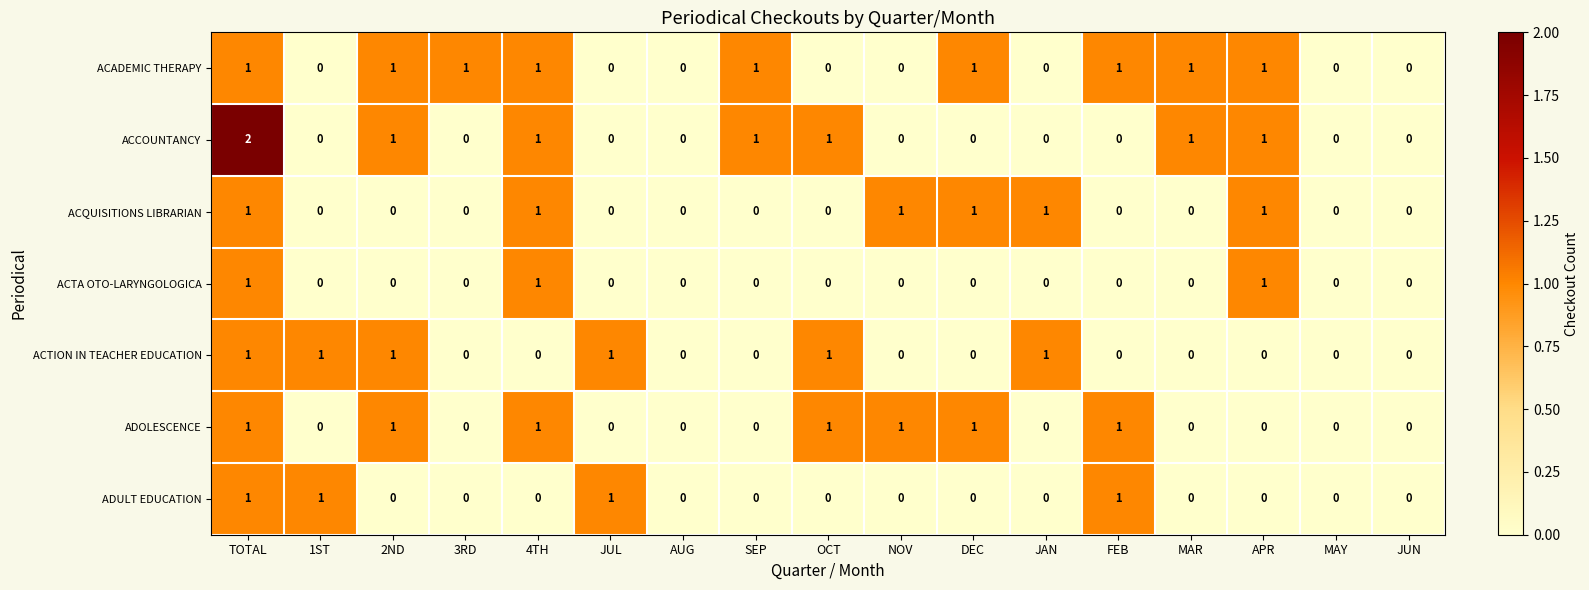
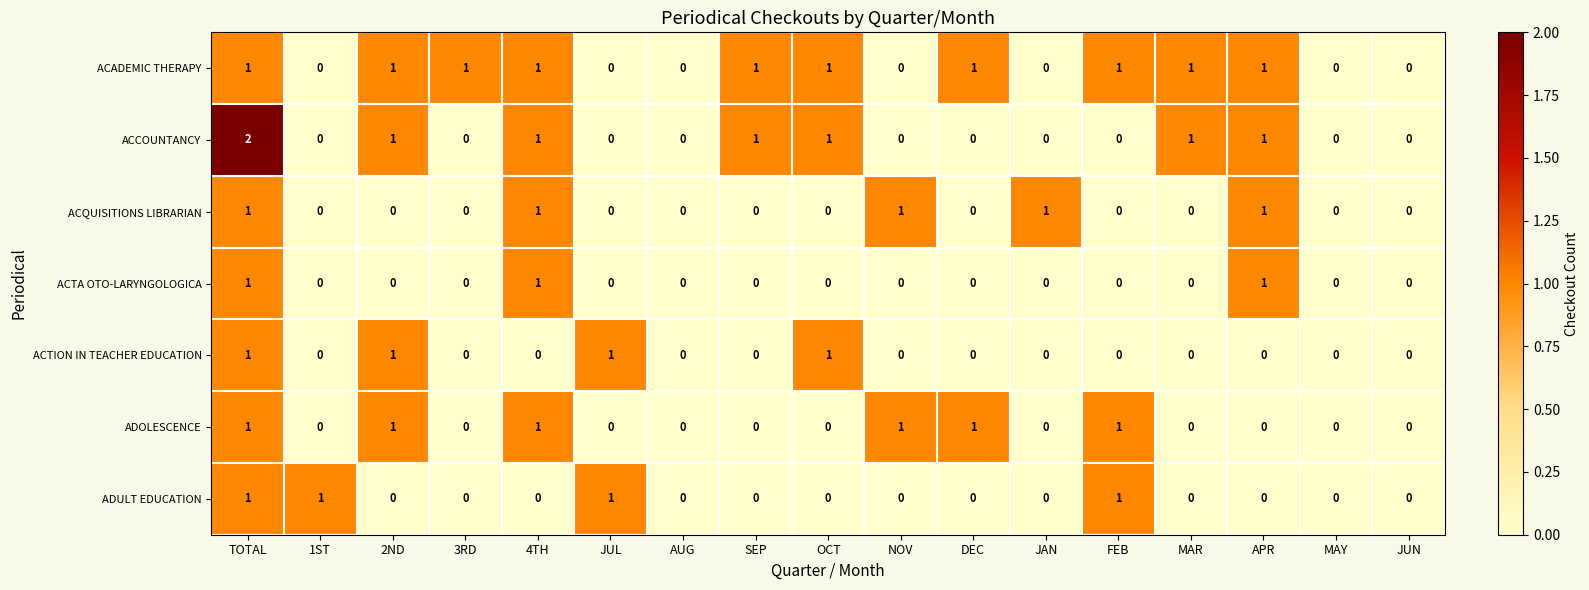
ACADEMIC THERAPY, OCT: 0 -> 1
ACQUISITIONS LIBRARIAN, DEC: 1 -> 0
ACTION IN TEACHER EDUCATION, 1ST: 1 -> 0
ACTION IN TEACHER EDUCATION, JAN: 1 -> 0
ADOLESCENCE, OCT: 1 -> 0
